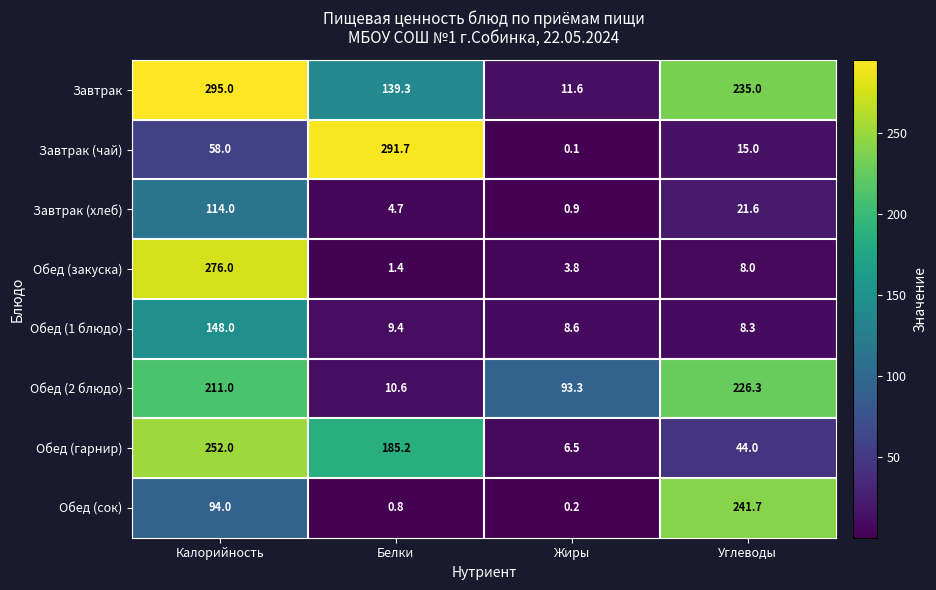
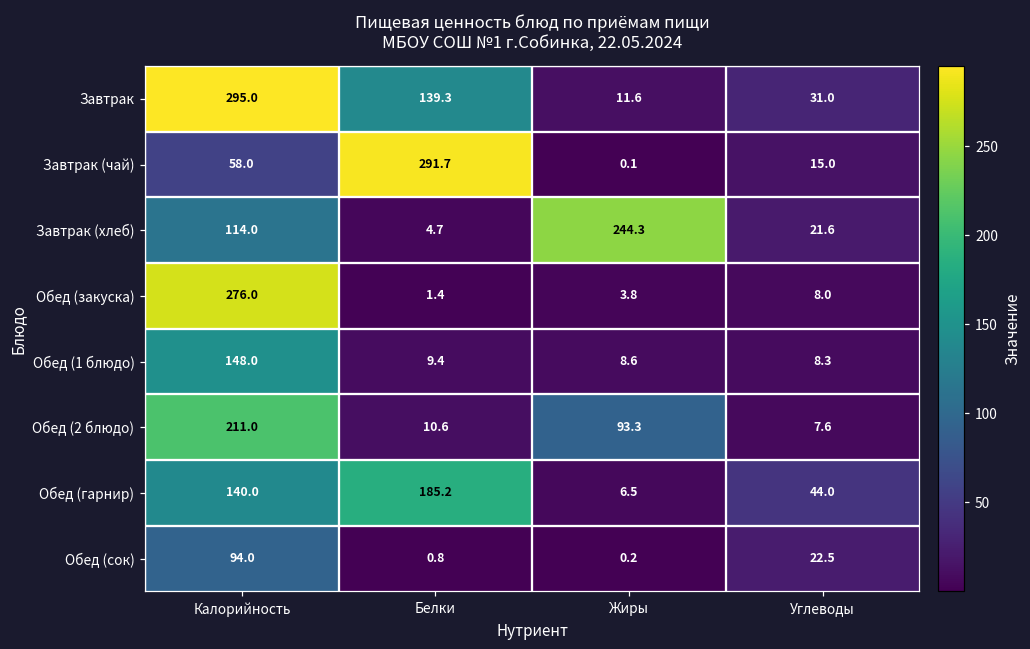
Завтрак, Углеводы: 235.0 -> 31.0
Завтрак (хлеб), Жиры: 0.9 -> 244.3
Обед (2 блюдо), Углеводы: 226.3 -> 7.6
Обед (гарнир), Калорийность: 252.0 -> 140.0
Обед (сок), Углеводы: 241.7 -> 22.5
